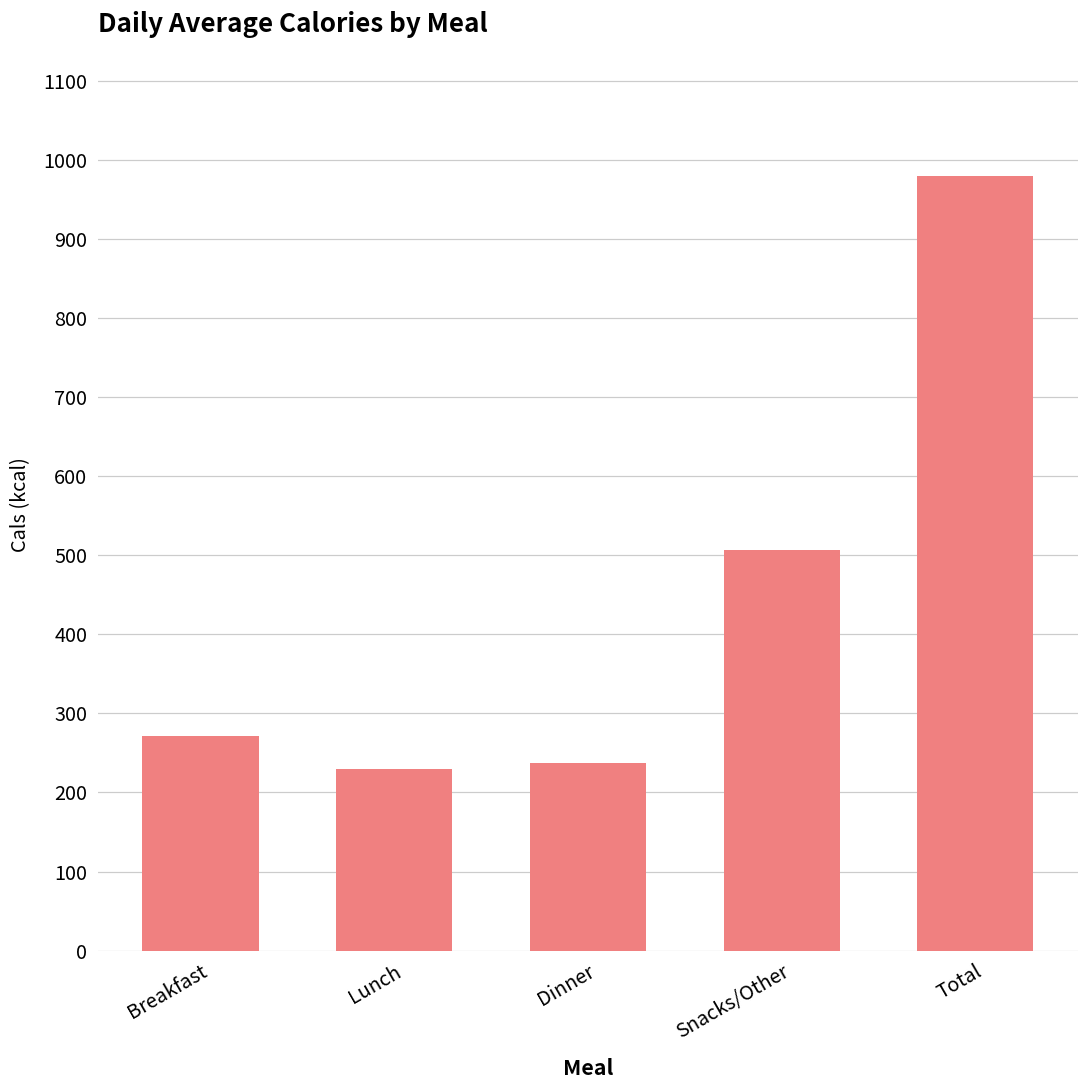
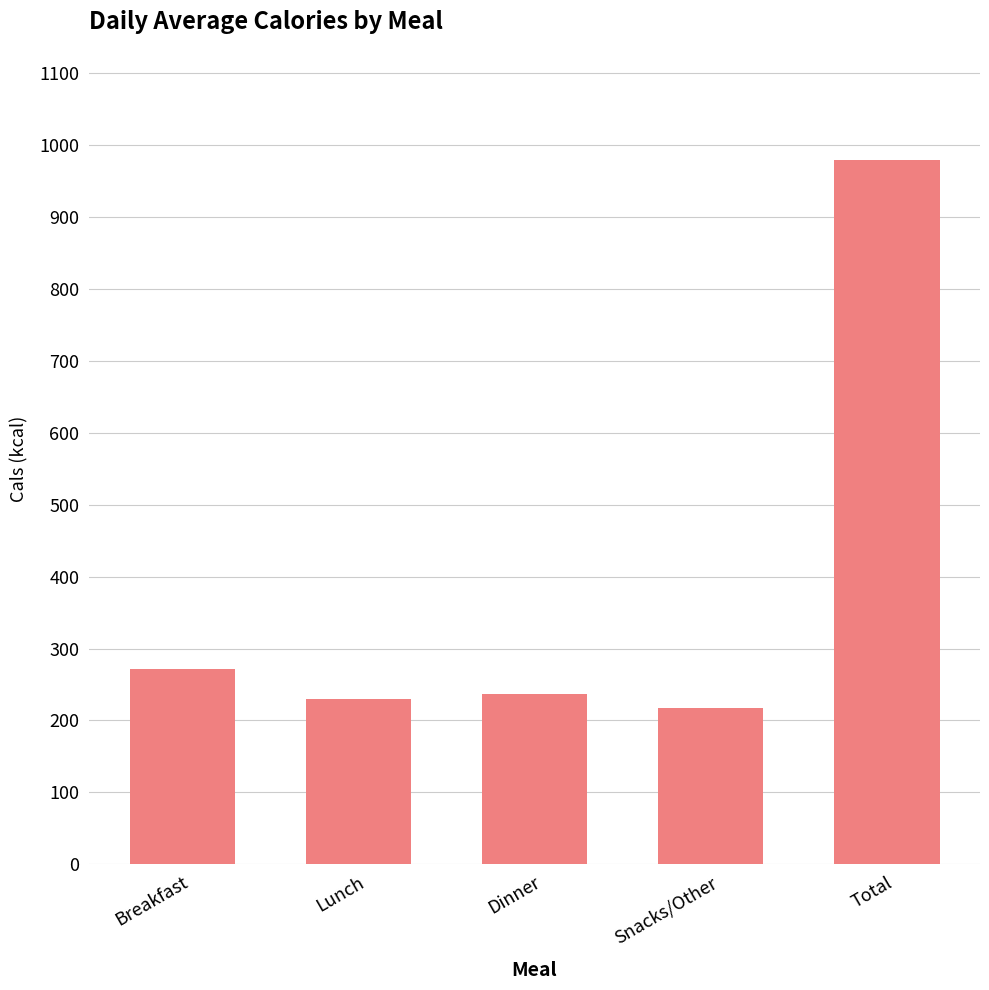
Snacks/Other: 510 -> 220
